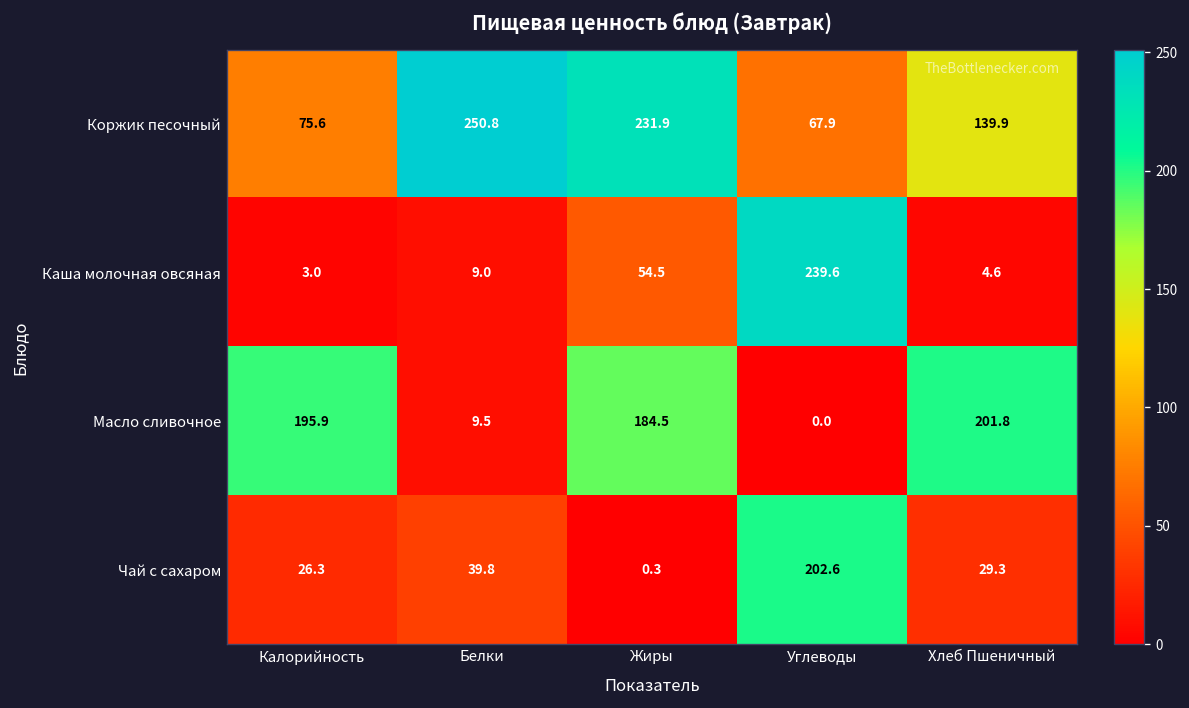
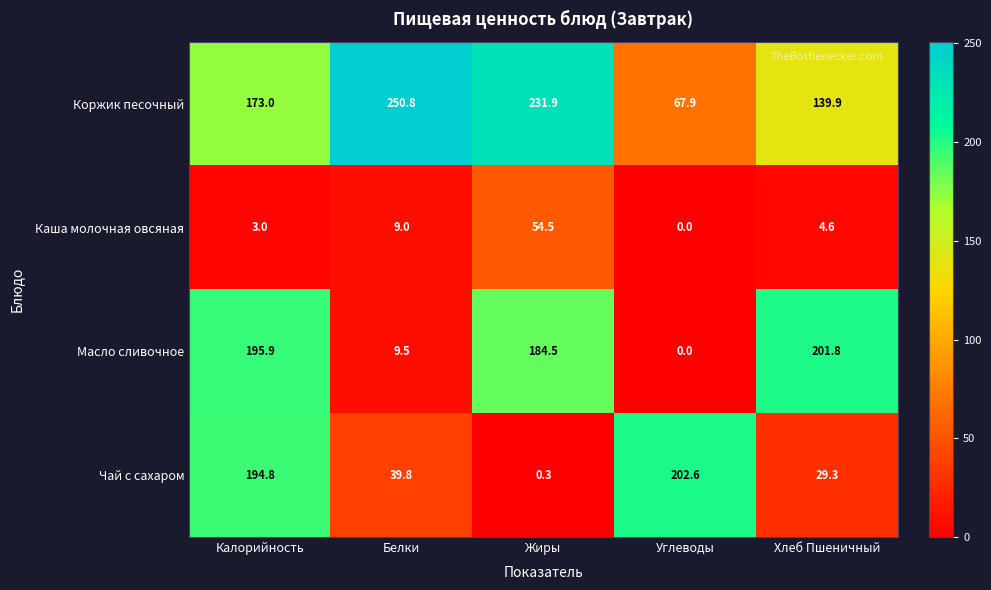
Коржик песочный, Калорийность: 75.6 -> 173.0
Каша молочная овсяная, Углеводы: 239.6 -> 0.0
Чай с сахаром, Калорийность: 26.3 -> 194.8
